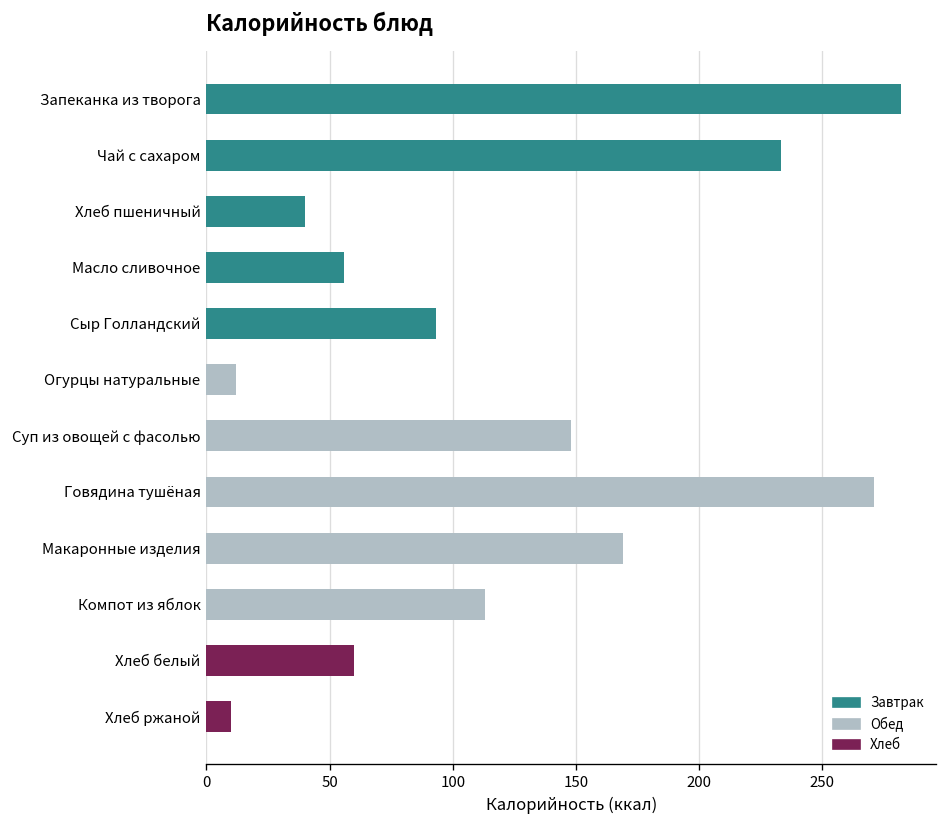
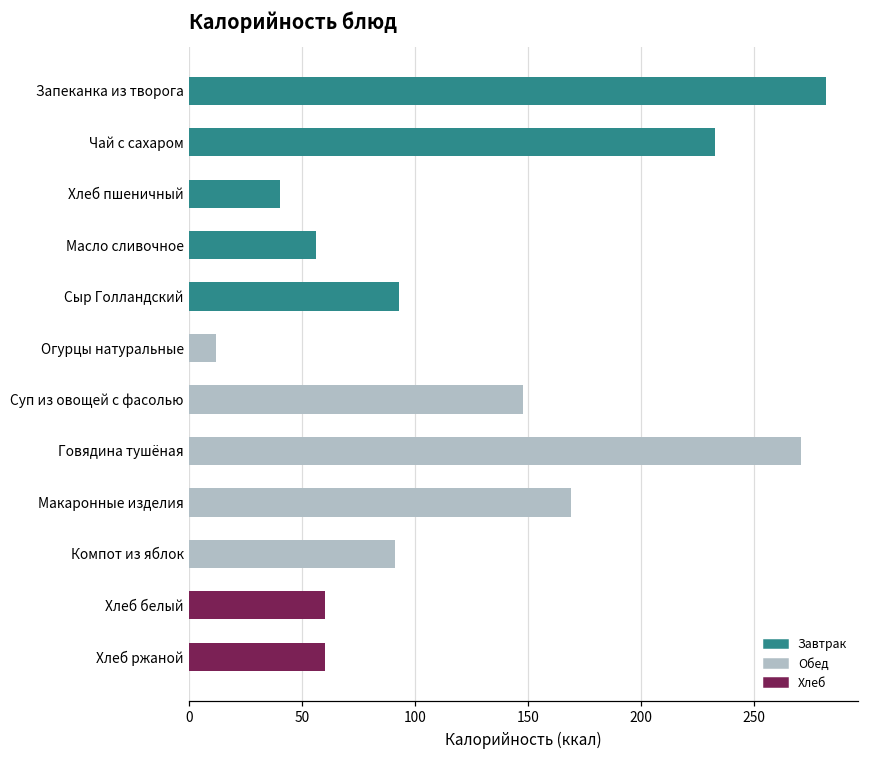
Компот из яблок: 113 -> 91
Хлеб ржаной: 10 -> 60
